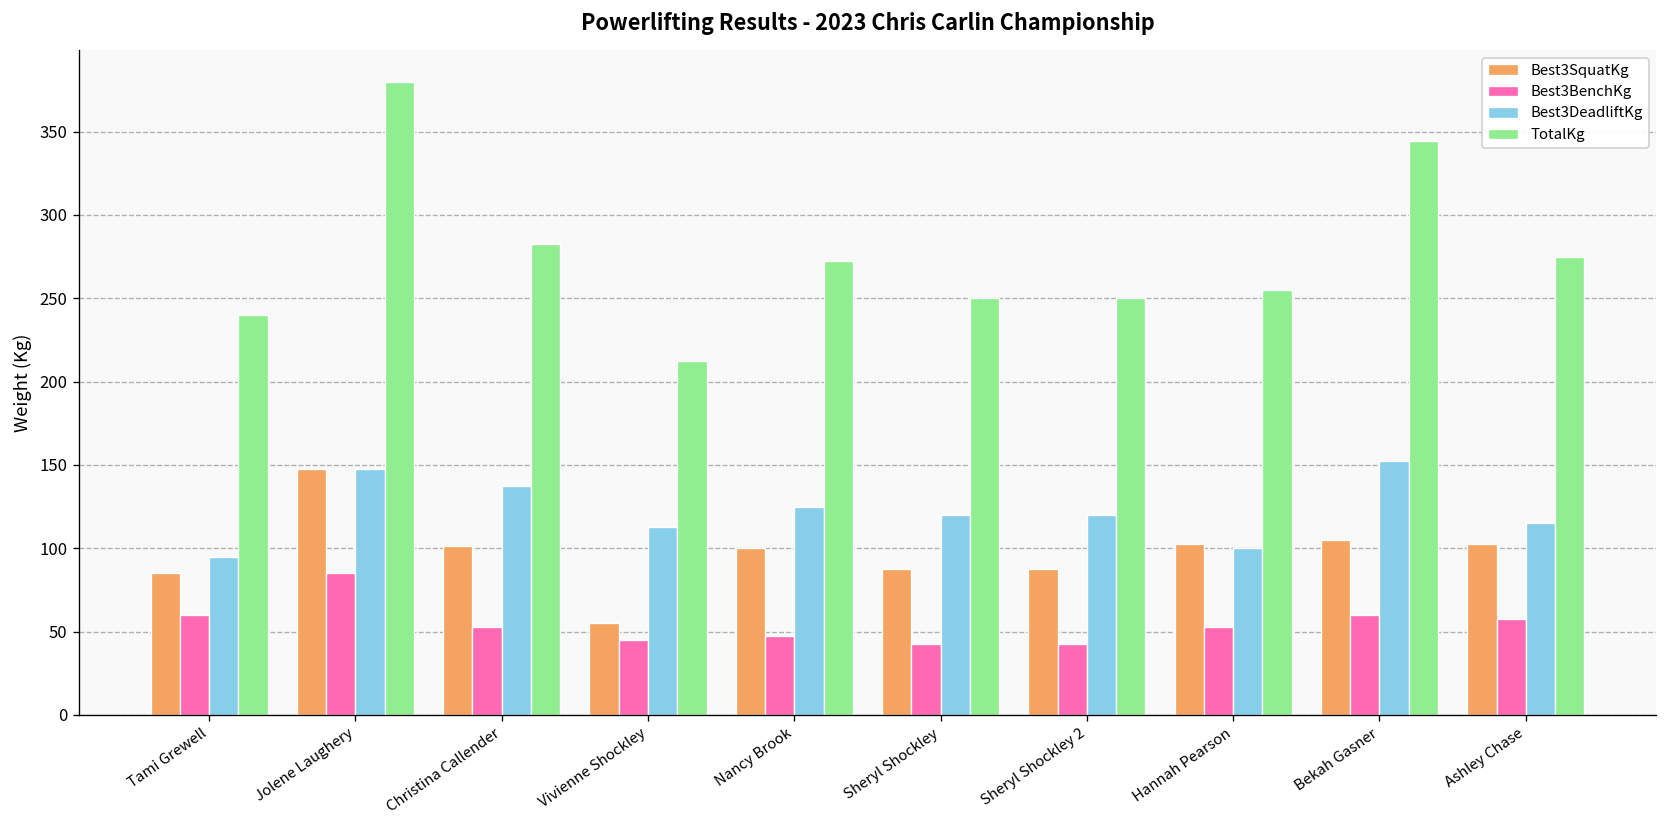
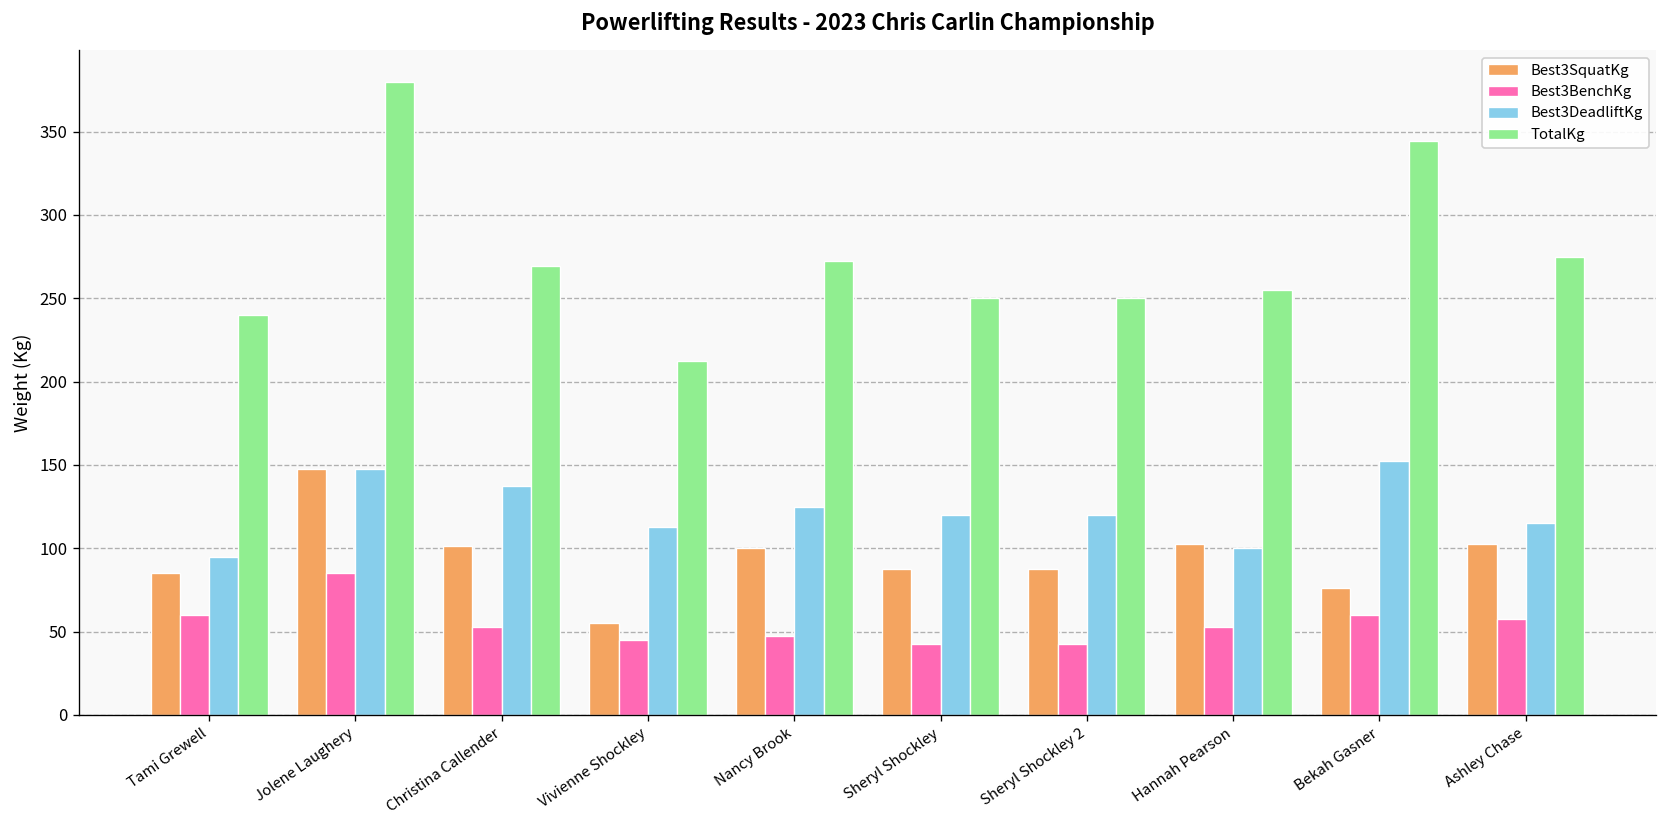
TotalKg, Christina Callender: 283 -> 269
Best3SquatKg, Bekah Gasner: 105 -> 76
